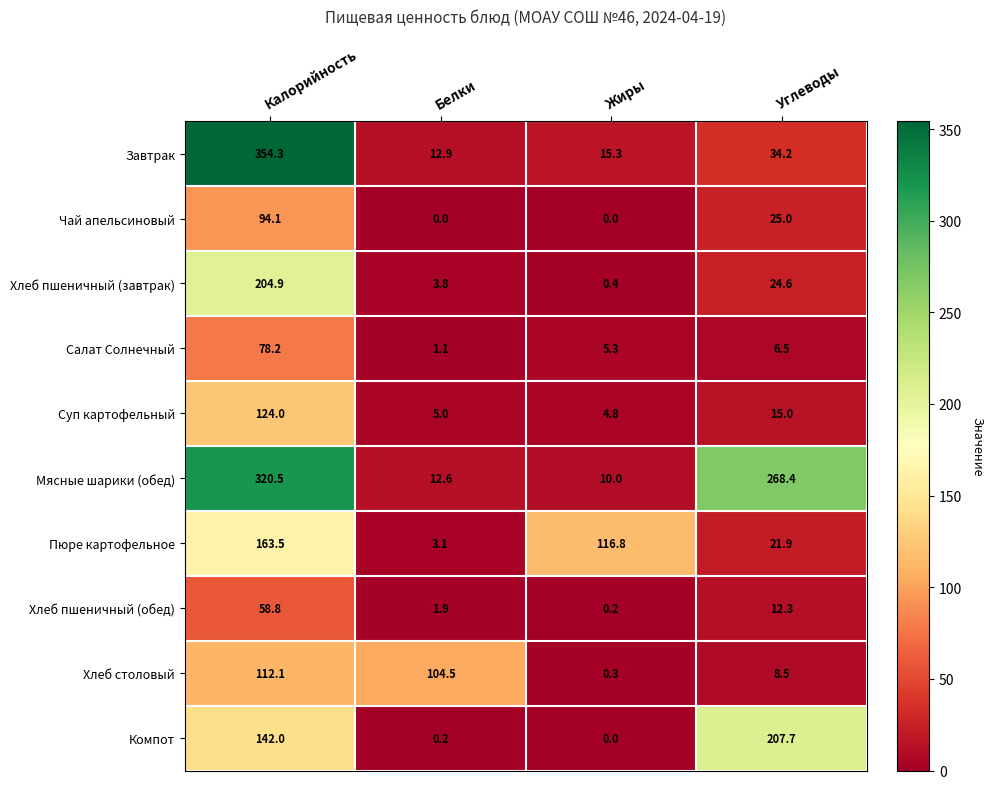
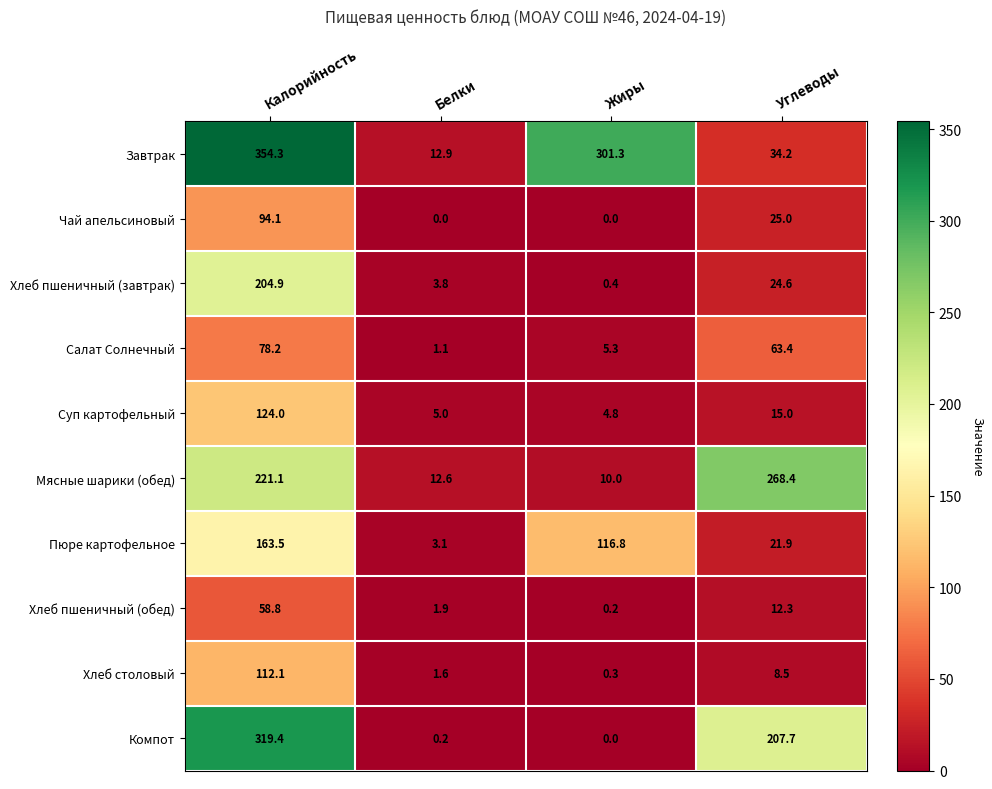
Завтрак, Жиры: 15.3 -> 301.3
Салат Солнечный, Углеводы: 6.5 -> 63.4
Мясные шарики (обед), Калорийность: 320.5 -> 221.1
Хлеб столовый, Белки: 104.5 -> 1.6
Компот, Калорийность: 142.0 -> 319.4
